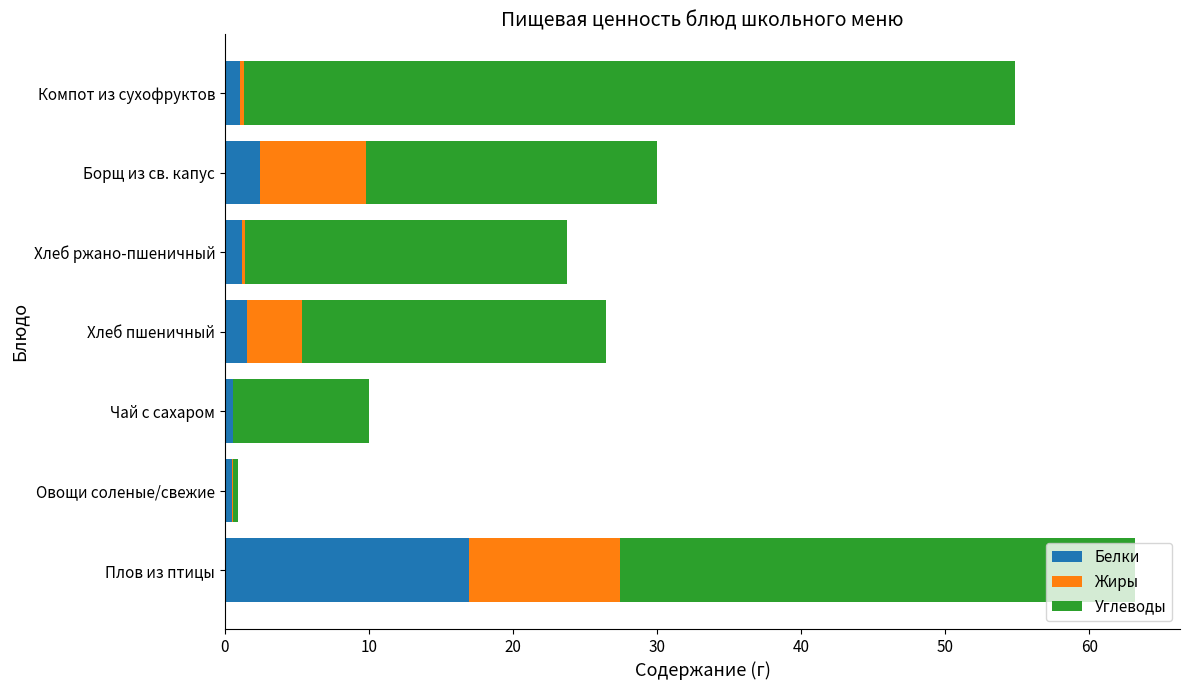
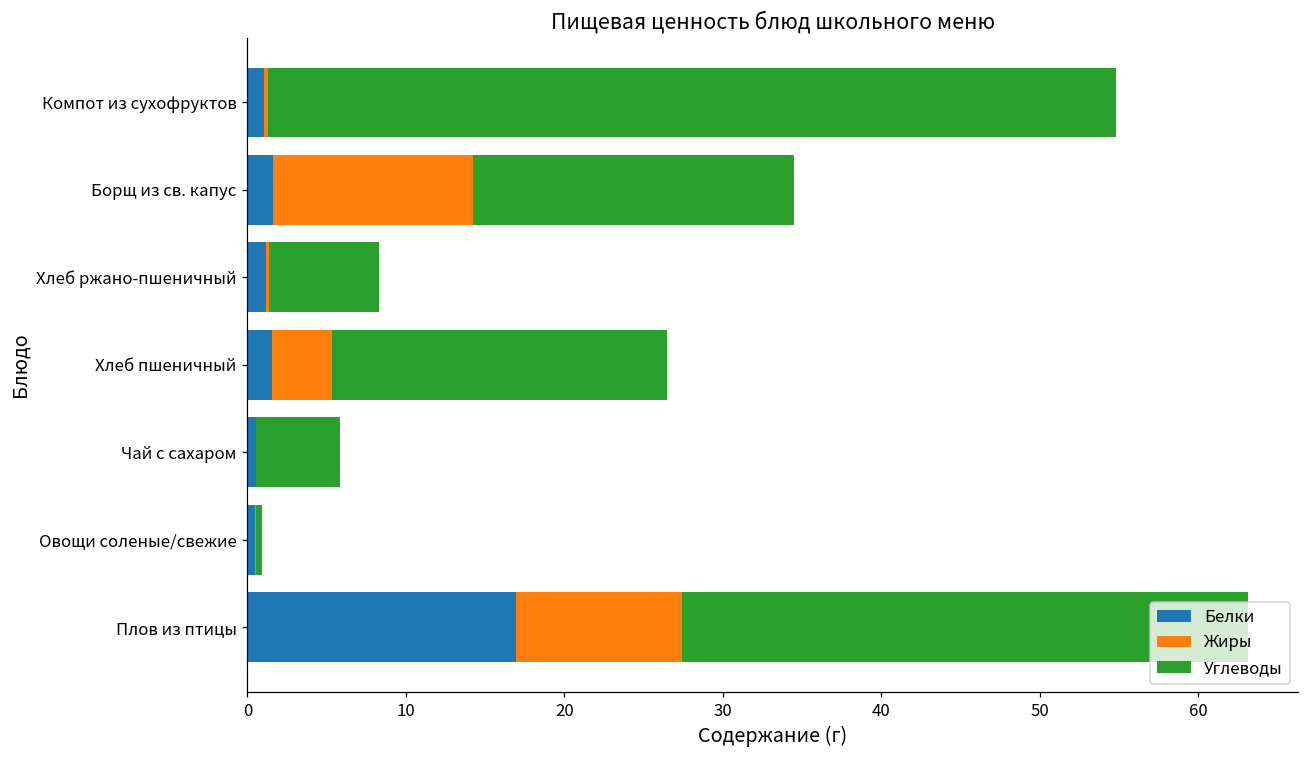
Белки, Борщ из св. капус: 2.4 -> 1.6
Жиры, Борщ из св. капус: 7.4 -> 12.7
Углеводы, Хлеб ржано-пшеничный: 22.4 -> 6.9
Углеводы, Чай с сахаром: 9.5 -> 5.3
